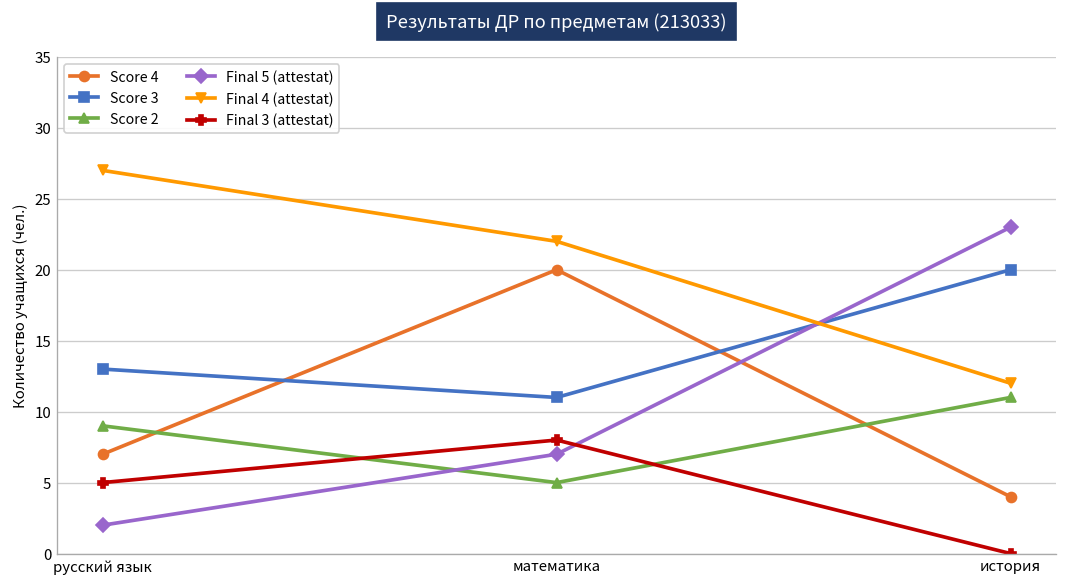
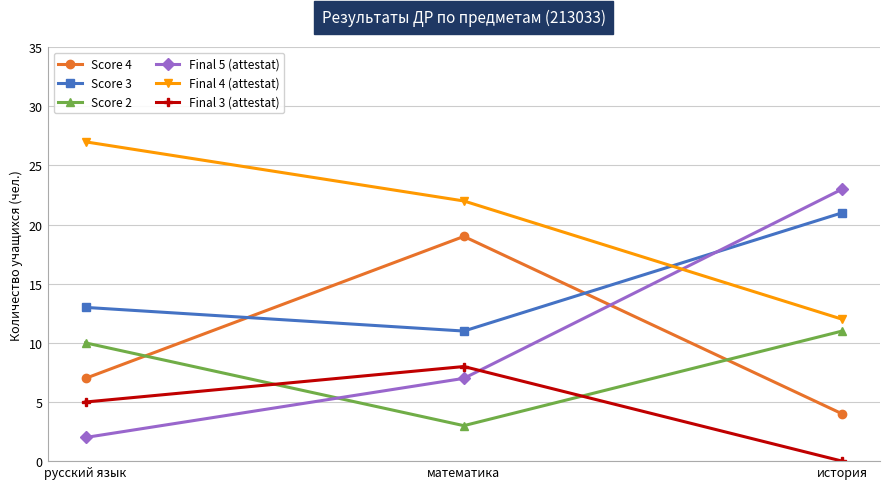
Score 2, русский язык: 9 -> 10
Score 4, математика: 20 -> 19
Score 2, математика: 5 -> 3
Score 3, история: 20 -> 21
